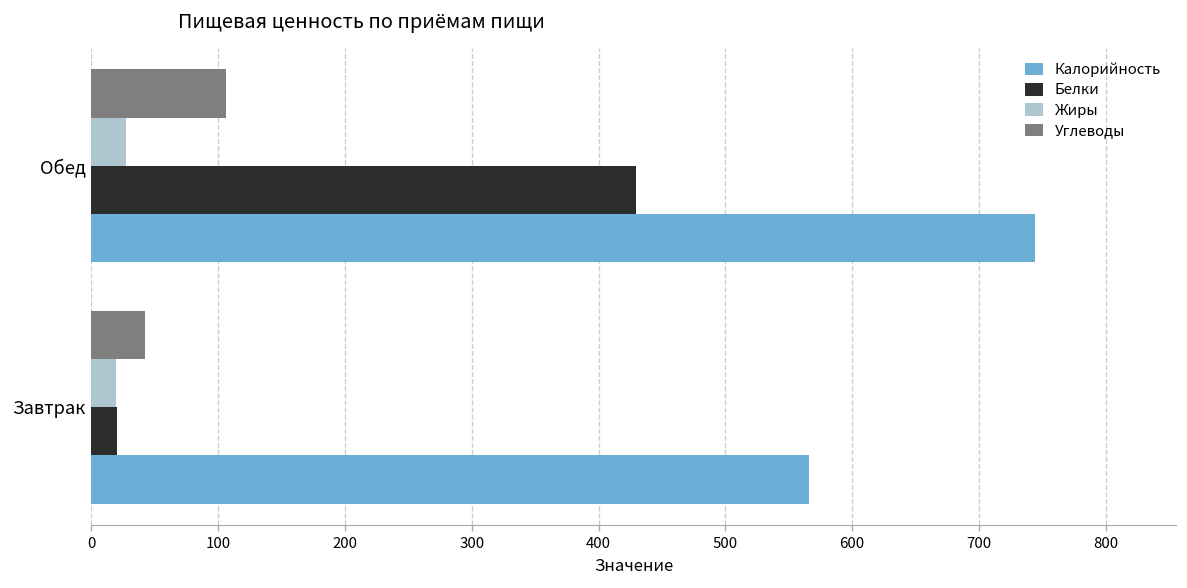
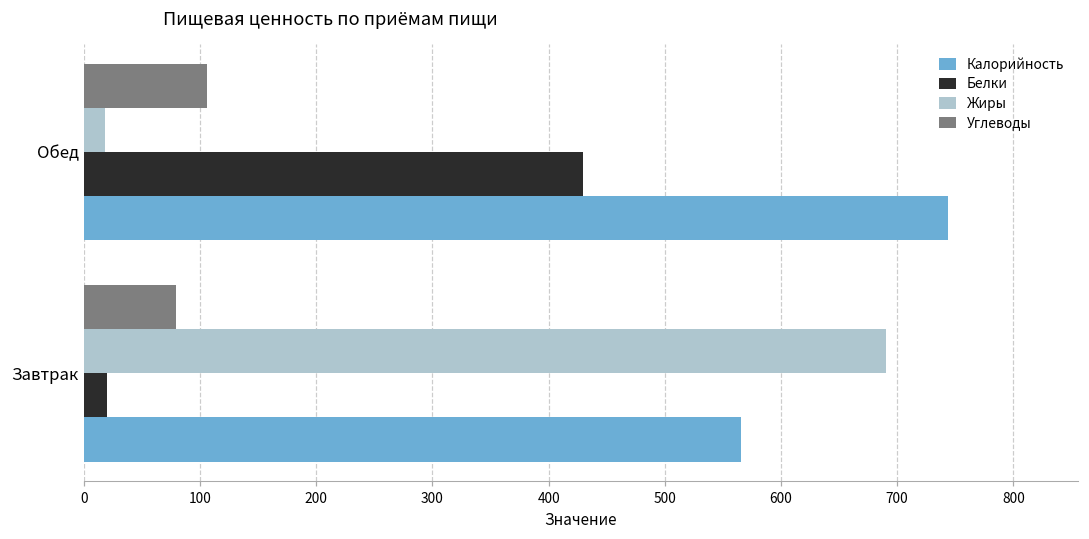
Жиры, Обед: 27 -> 18
Углеводы, Завтрак: 42 -> 79
Жиры, Завтрак: 19 -> 690
